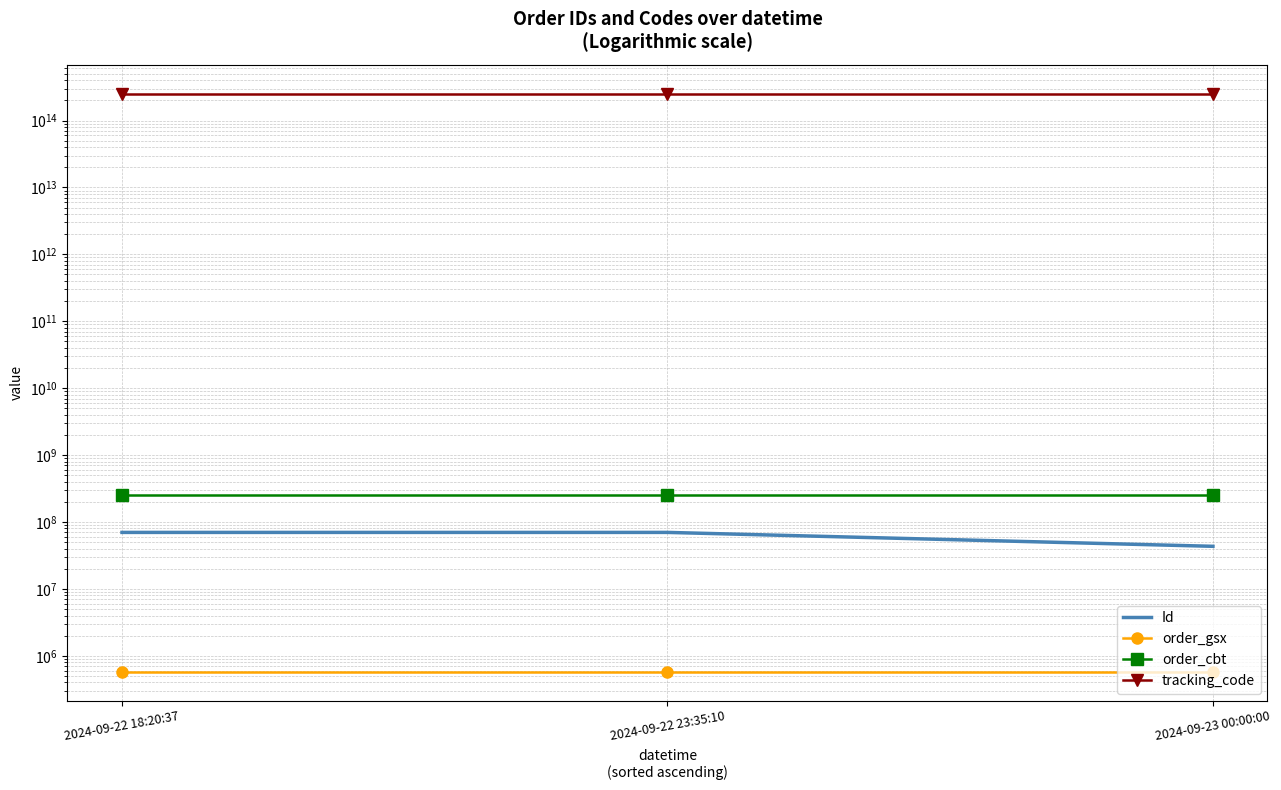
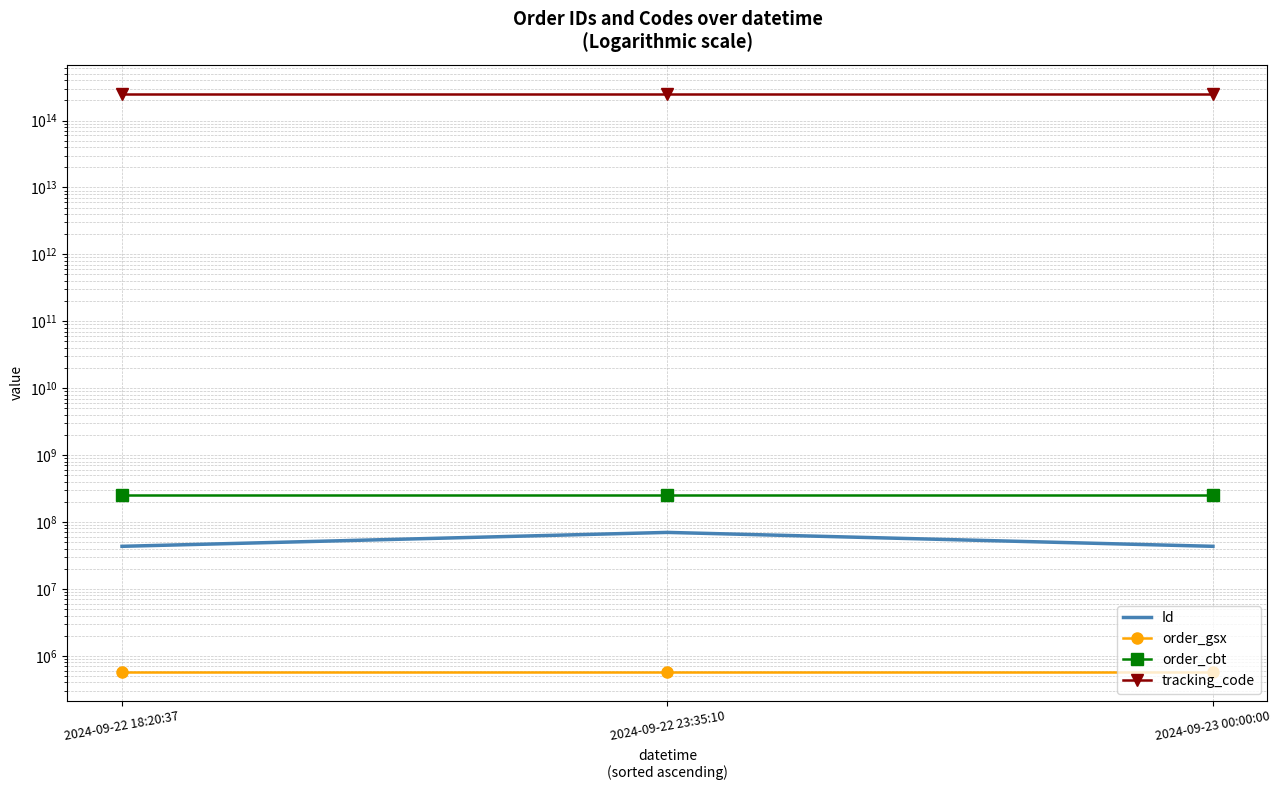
Id, 2024-09-22 18:20:37: 70000000 -> 40000000
